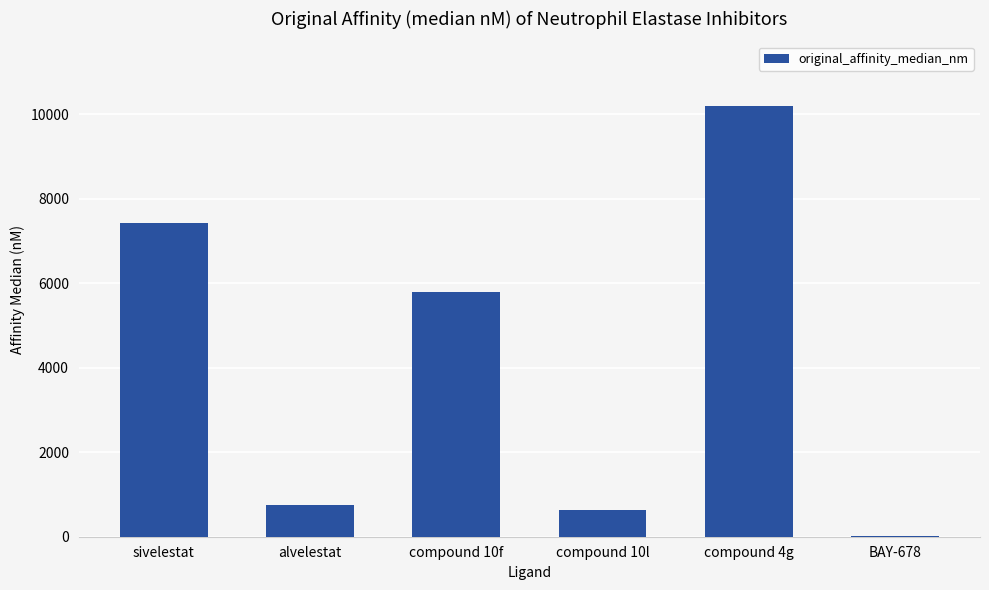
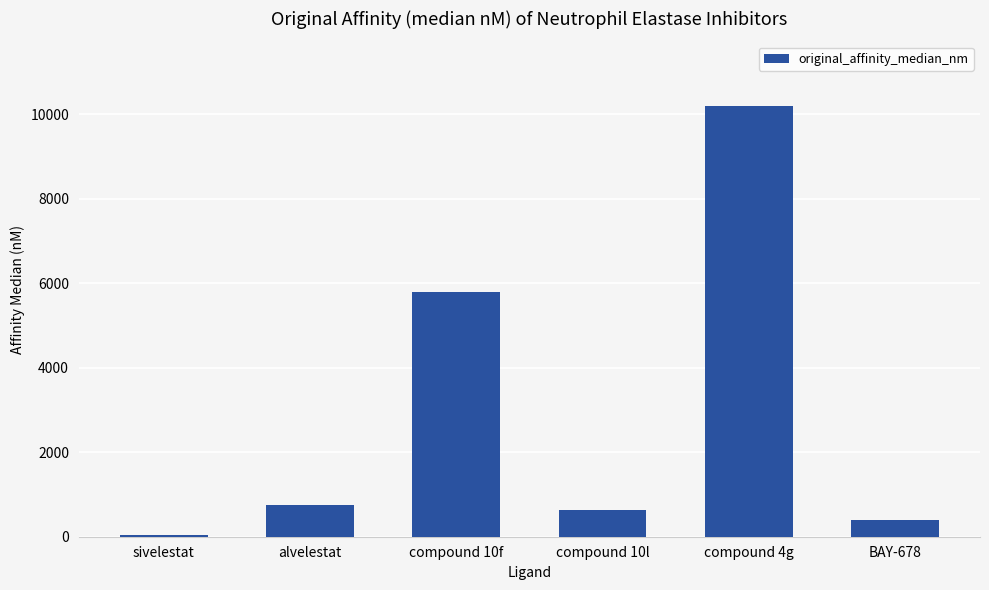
sivelestat: 7400 -> 0
BAY-678: 0 -> 400
